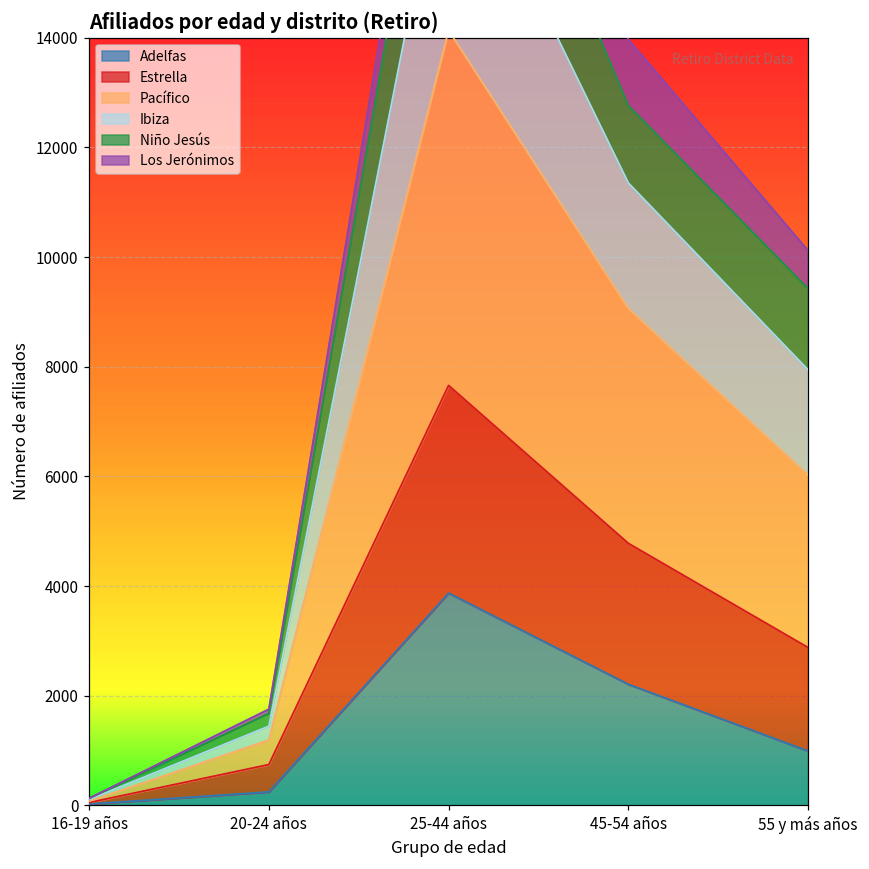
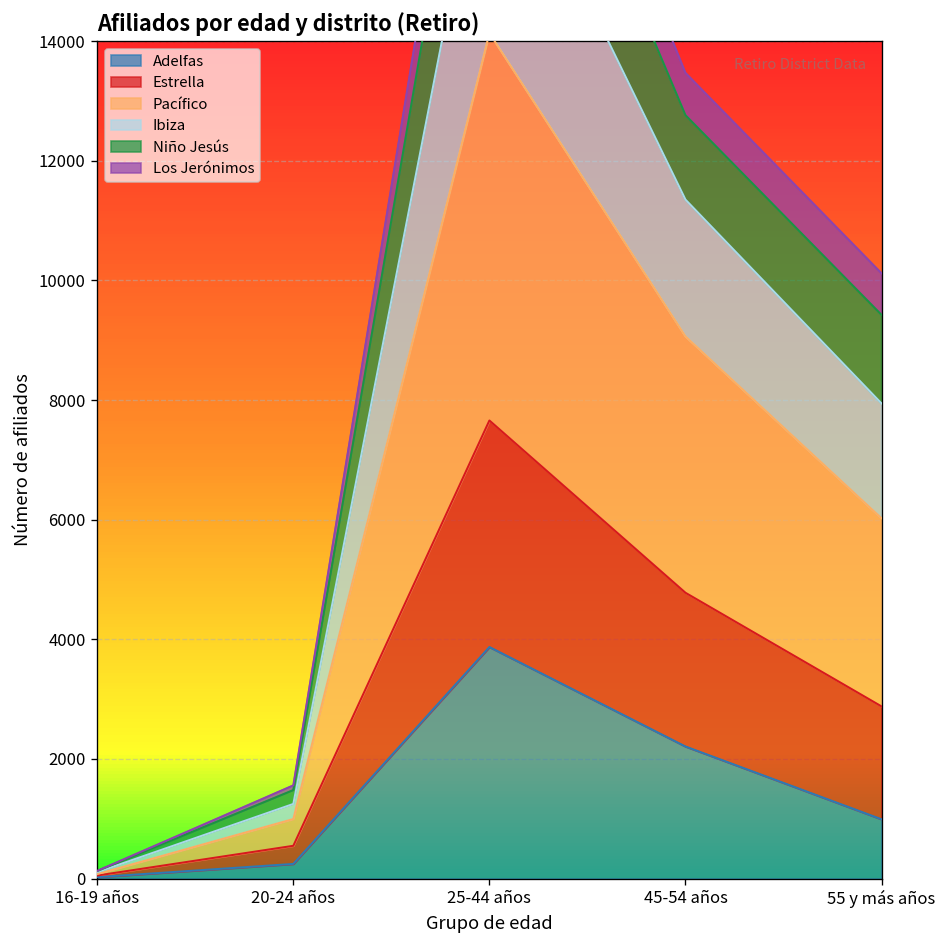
Estrella, 20-24 años: 500 -> 300
Los Jerónimos, 45-54 años: 1200 -> 700
